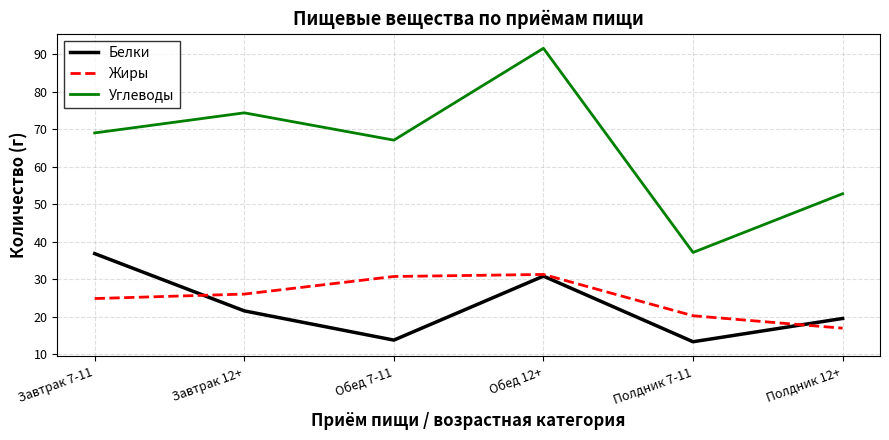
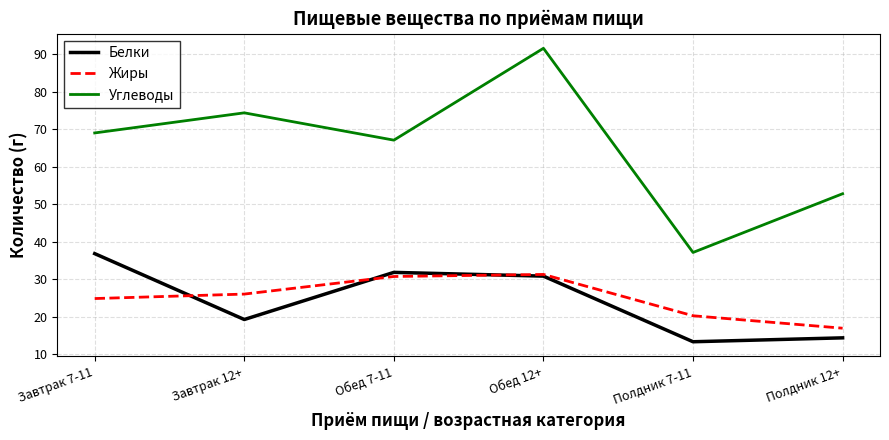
Белки, Завтрак 12+: 22 -> 19
Белки, Обед 7-11: 14 -> 32
Белки, Полдник 12+: 20 -> 14
